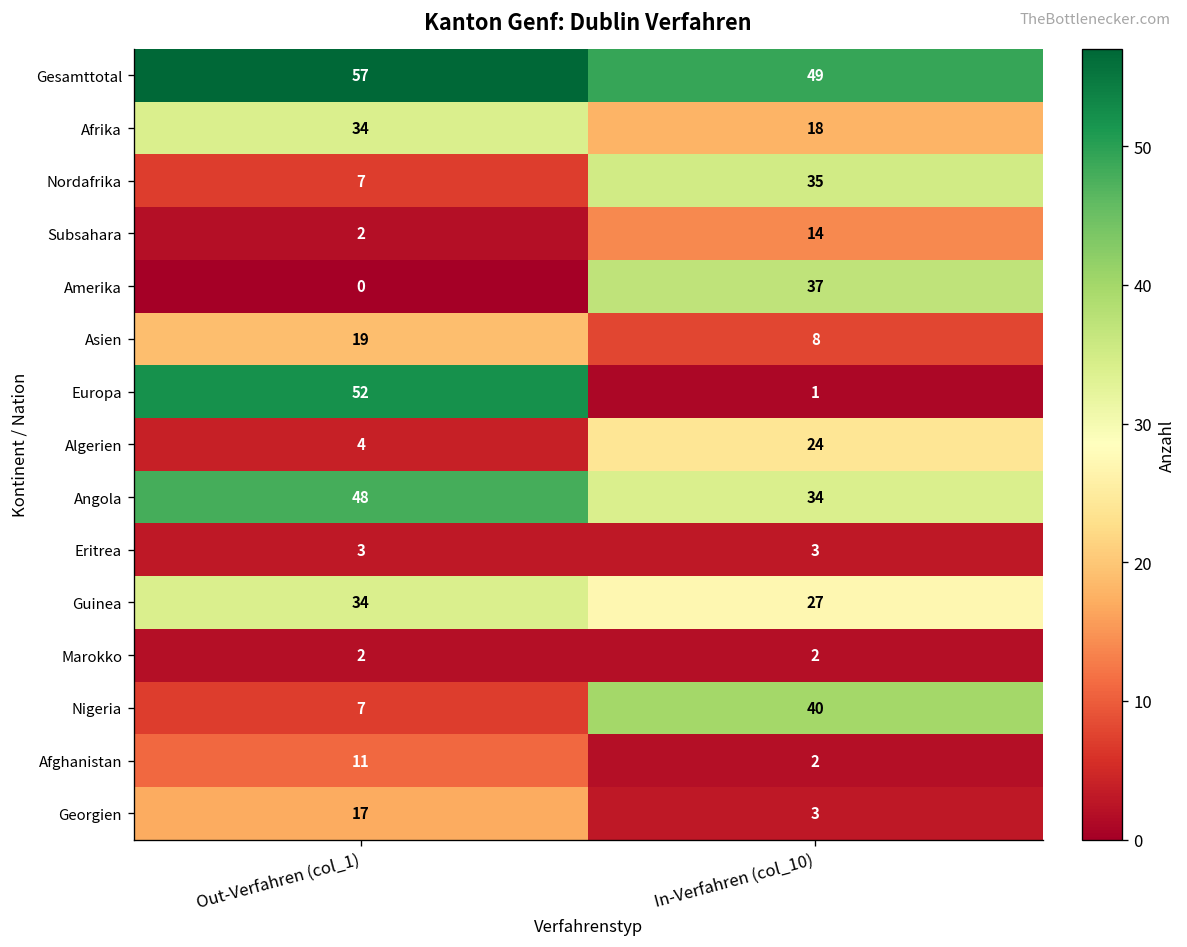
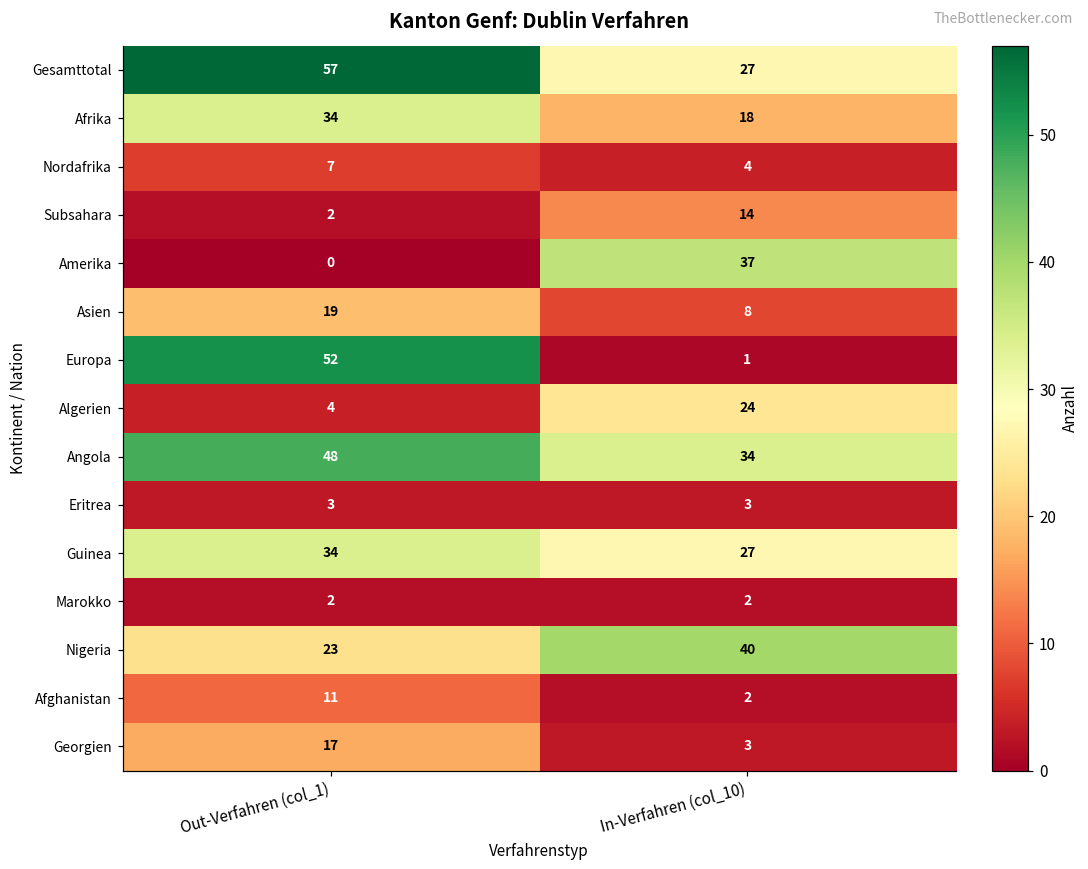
Gesamttotal, In-Verfahren (col_10): 49 -> 27
Nordafrika, In-Verfahren (col_10): 35 -> 4
Nigeria, Out-Verfahren (col_1): 7 -> 23
